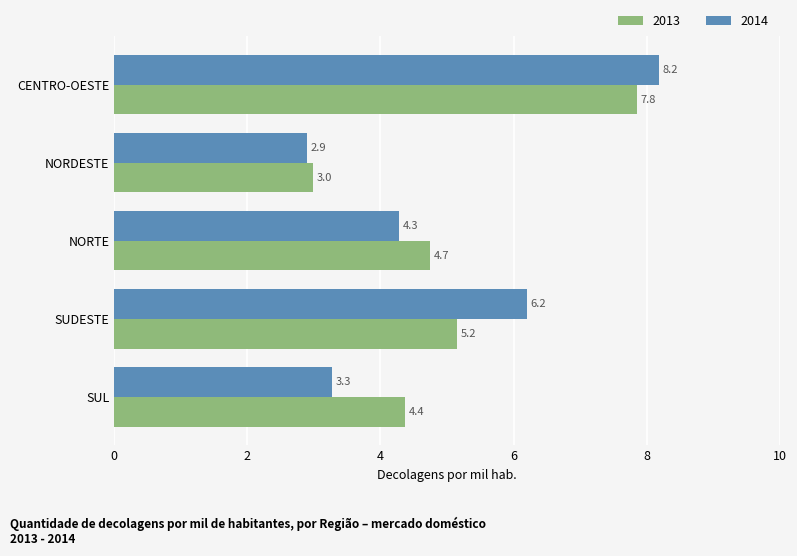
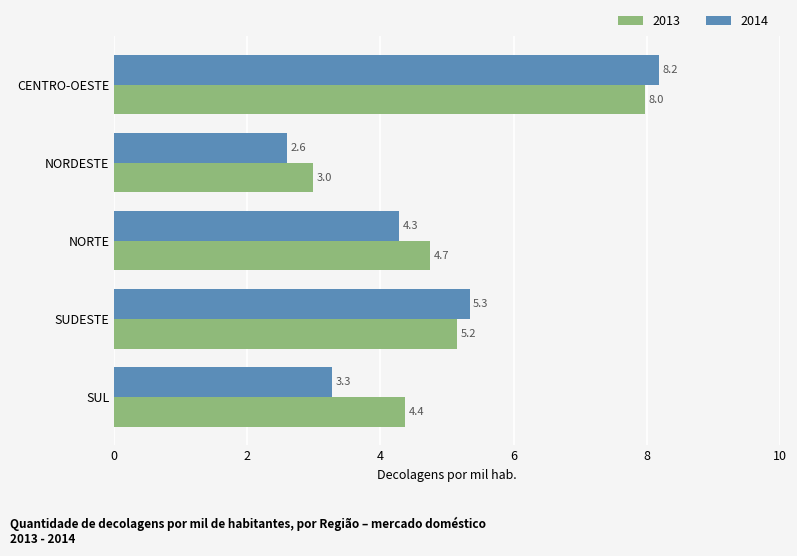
2013, CENTRO-OESTE: 7.8 -> 8.0
2014, NORDESTE: 2.9 -> 2.6
2014, SUDESTE: 6.2 -> 5.3
